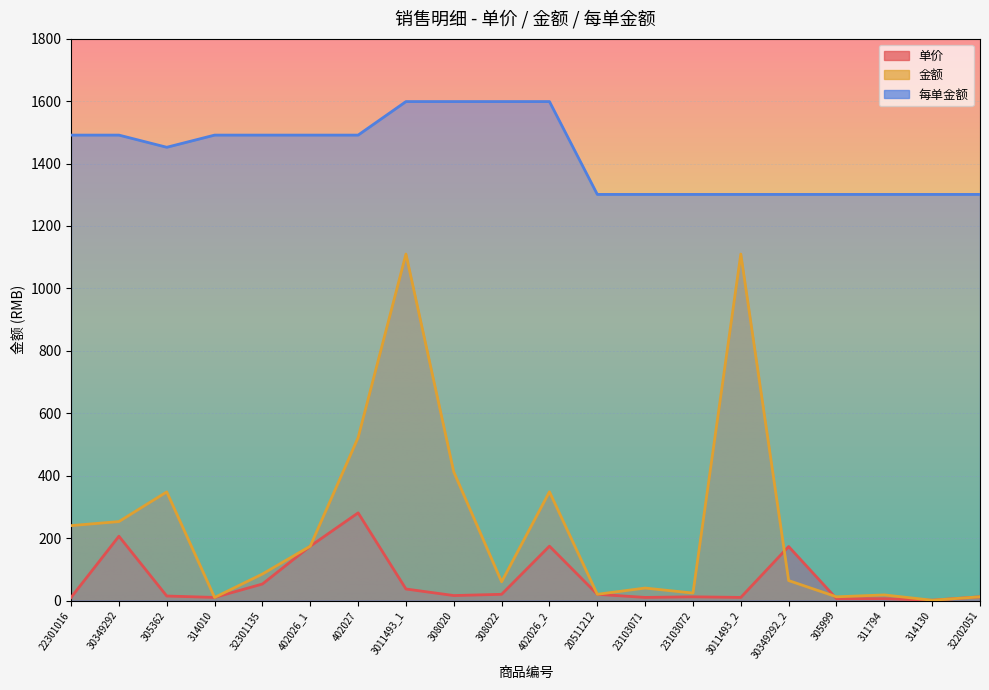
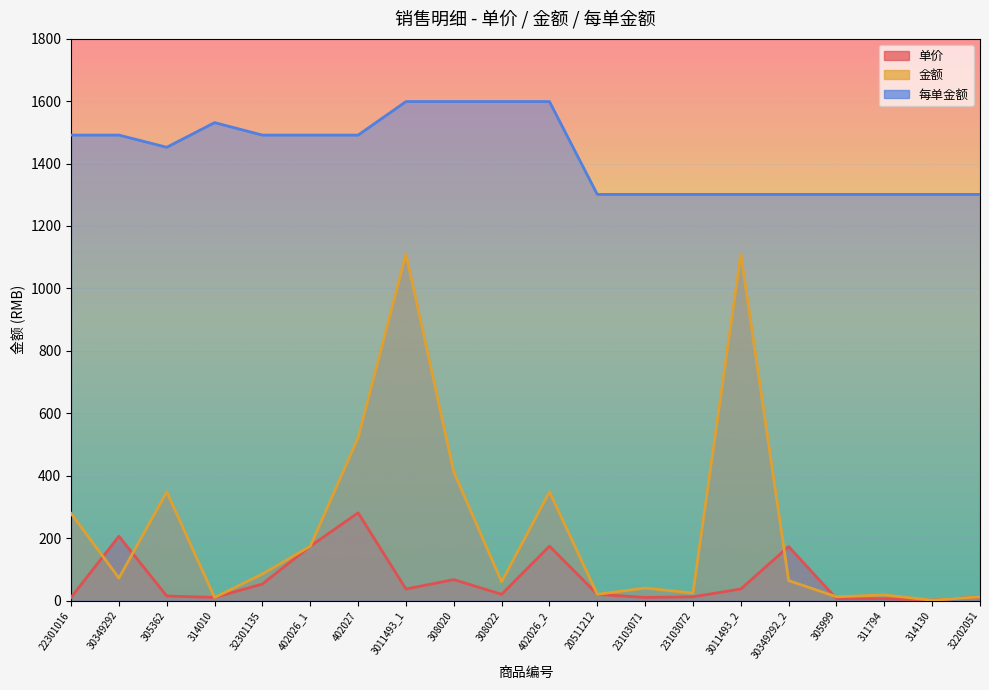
金额, 22301016: 240 -> 280
金额, 30349292: 250 -> 70
每单金额, 314010: 1490 -> 1530
单价, 308020: 20 -> 70
单价, 3011493_2: 10 -> 40
